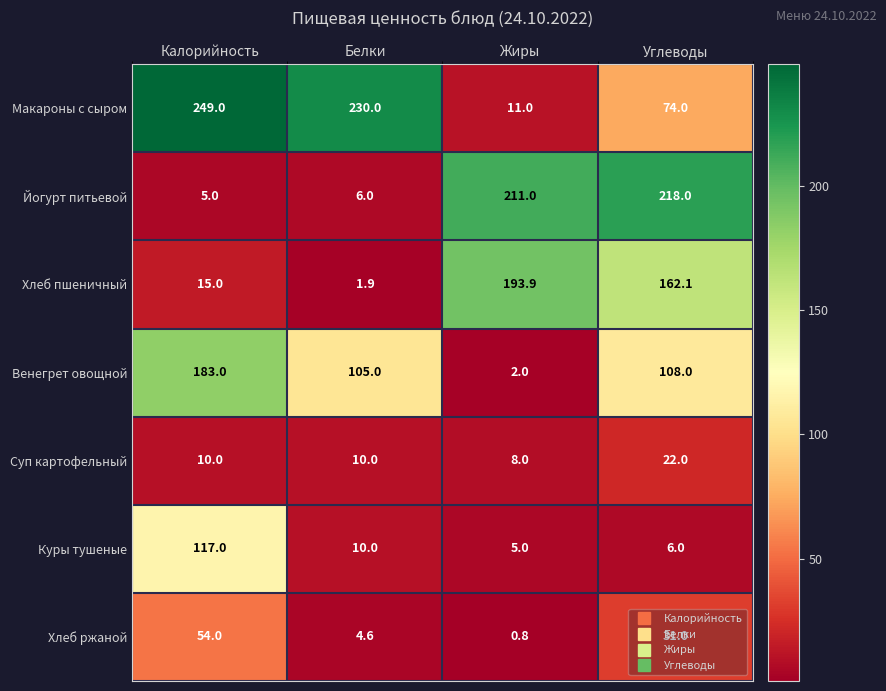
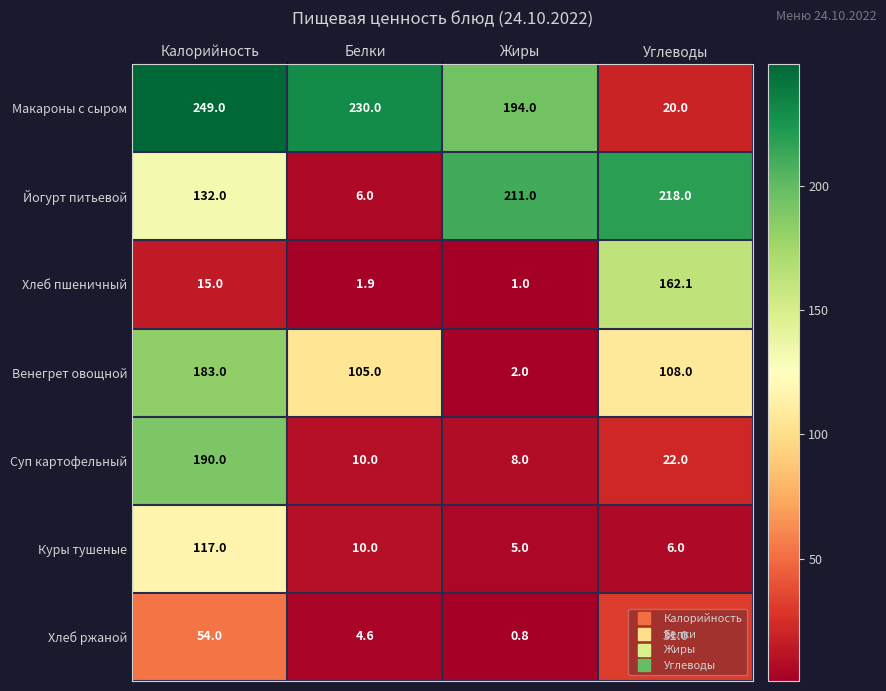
Макароны с сыром, Жиры: 11.0 -> 194.0
Макароны с сыром, Углеводы: 74.0 -> 20.0
Йогурт питьевой, Калорийность: 5.0 -> 132.0
Хлеб пшеничный, Жиры: 193.9 -> 1.0
Суп картофельный, Калорийность: 10.0 -> 190.0
